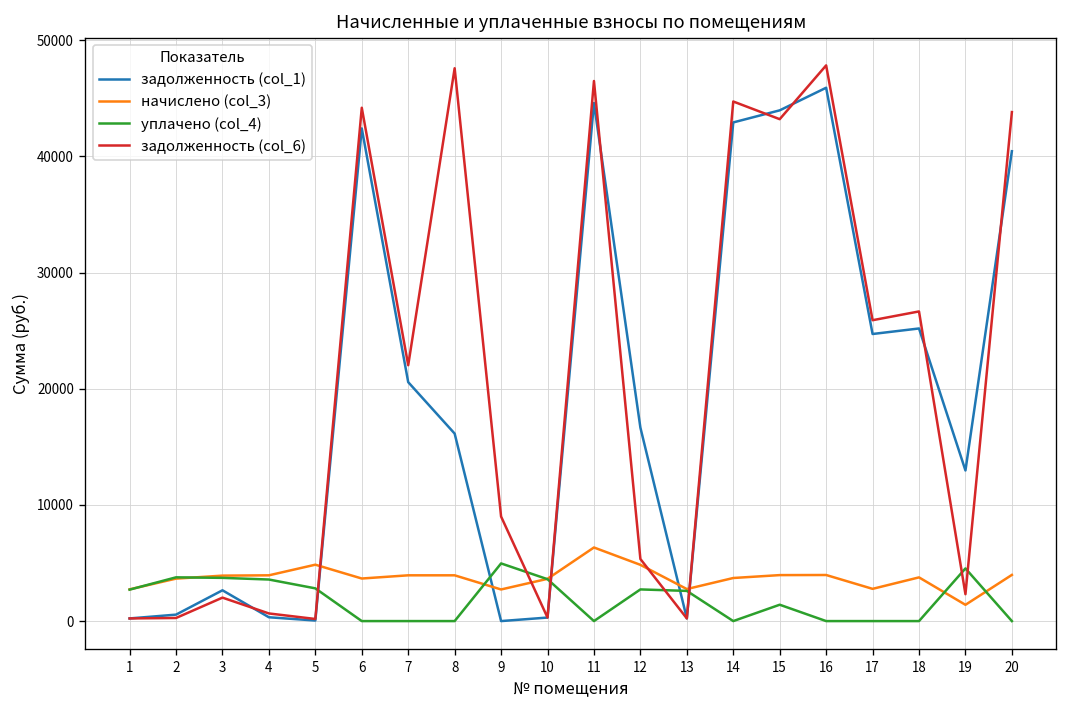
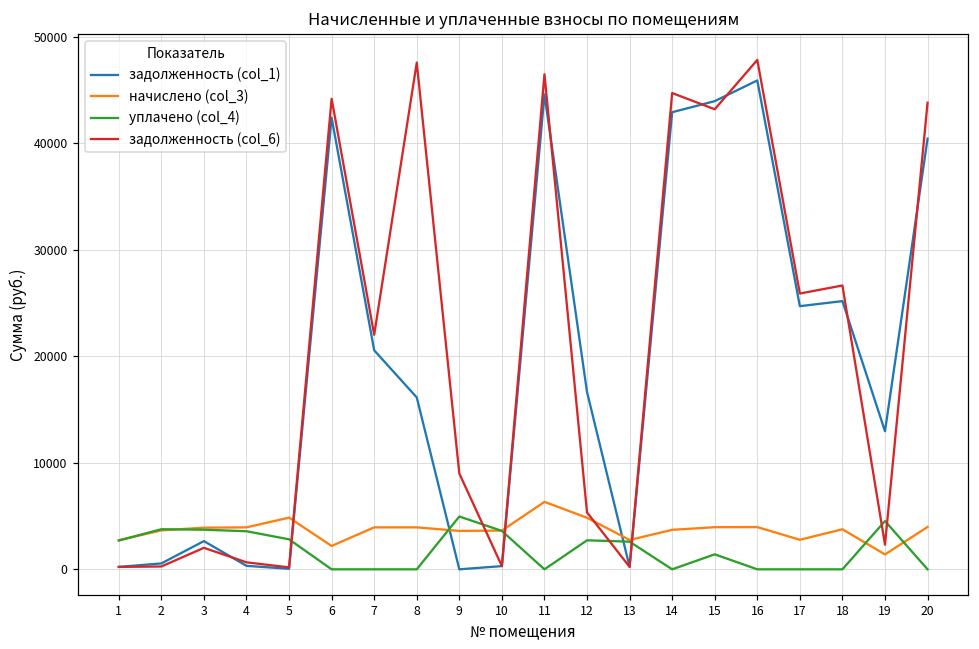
начислено (col_3), 6: 4000 -> 2000
начислено (col_3), 9: 3000 -> 4000
